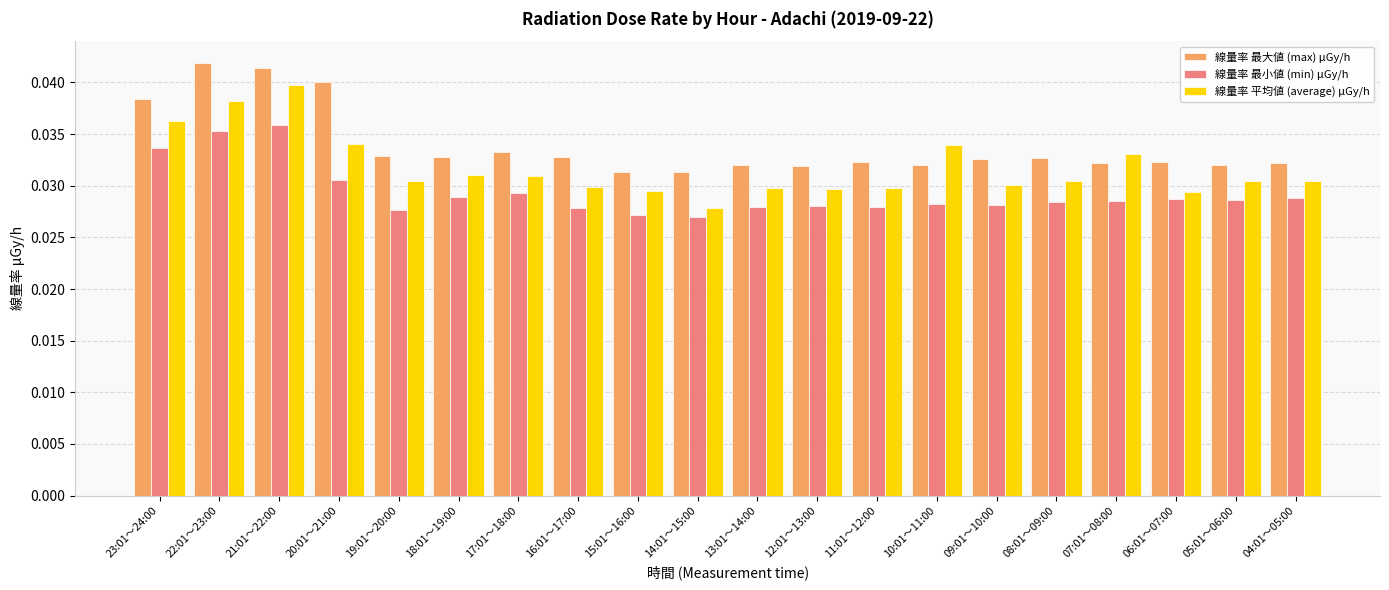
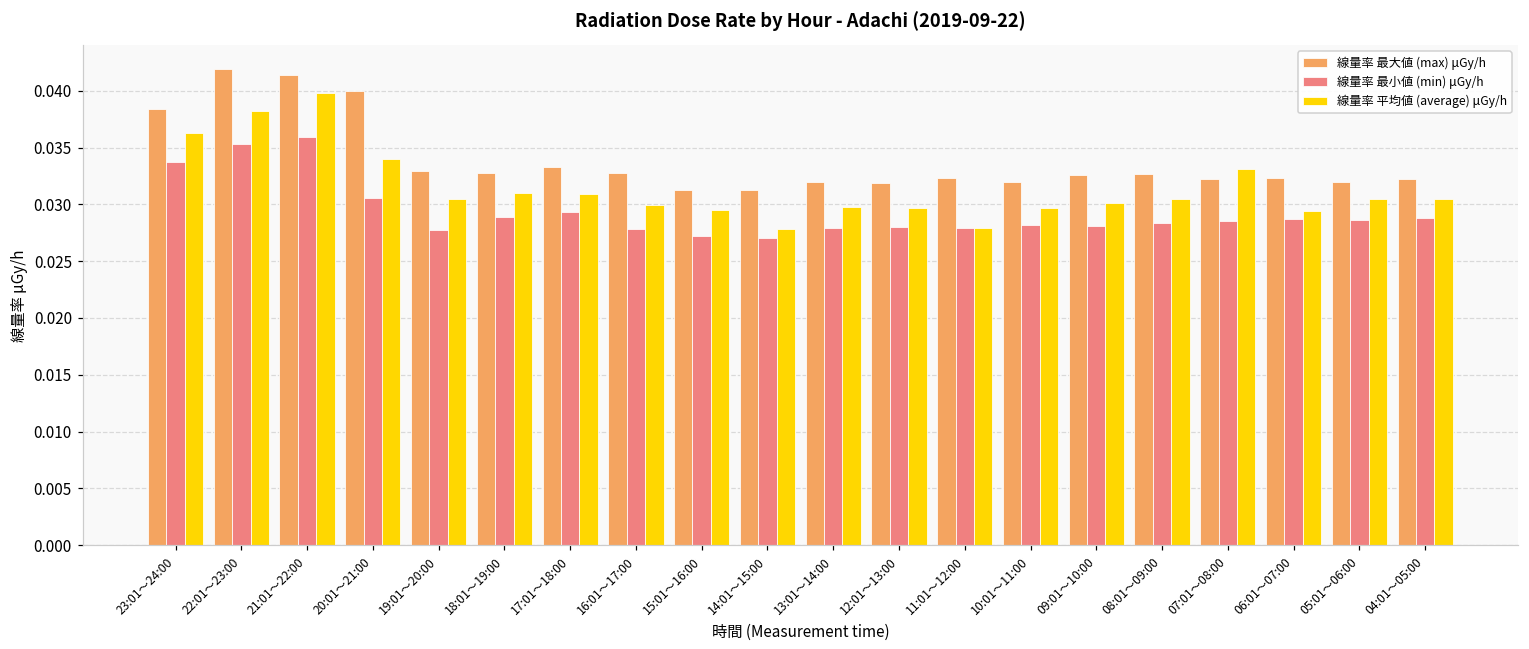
線量率 平均値 (average) μGy/h, 11:01～12:00: 0.0298 -> 0.0279
線量率 平均値 (average) μGy/h, 10:01～11:00: 0.0339 -> 0.0297
